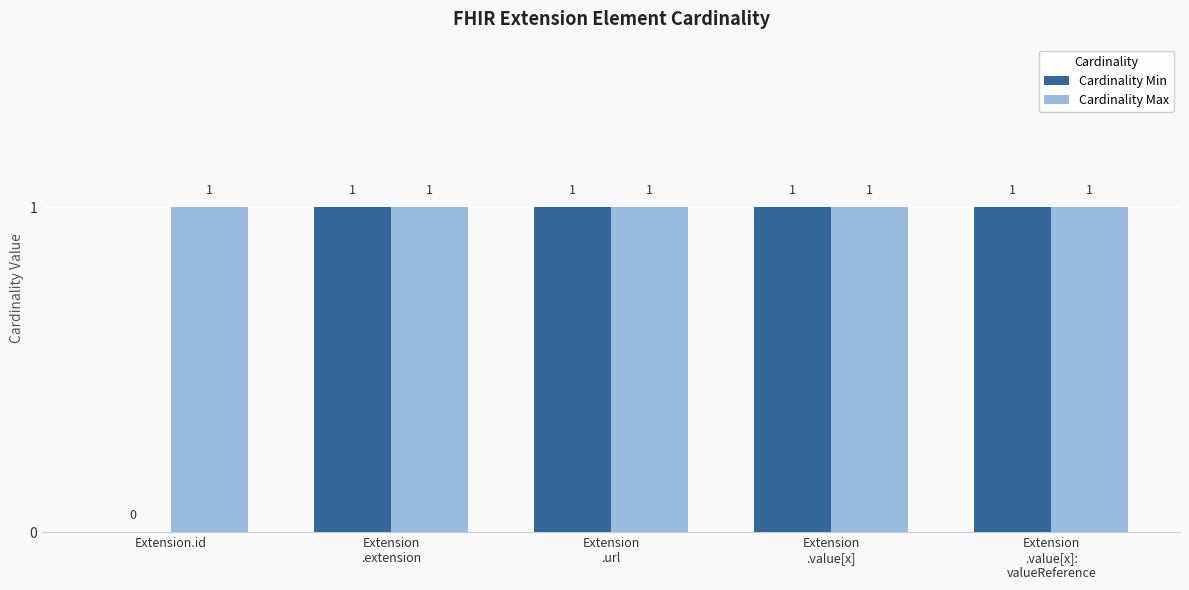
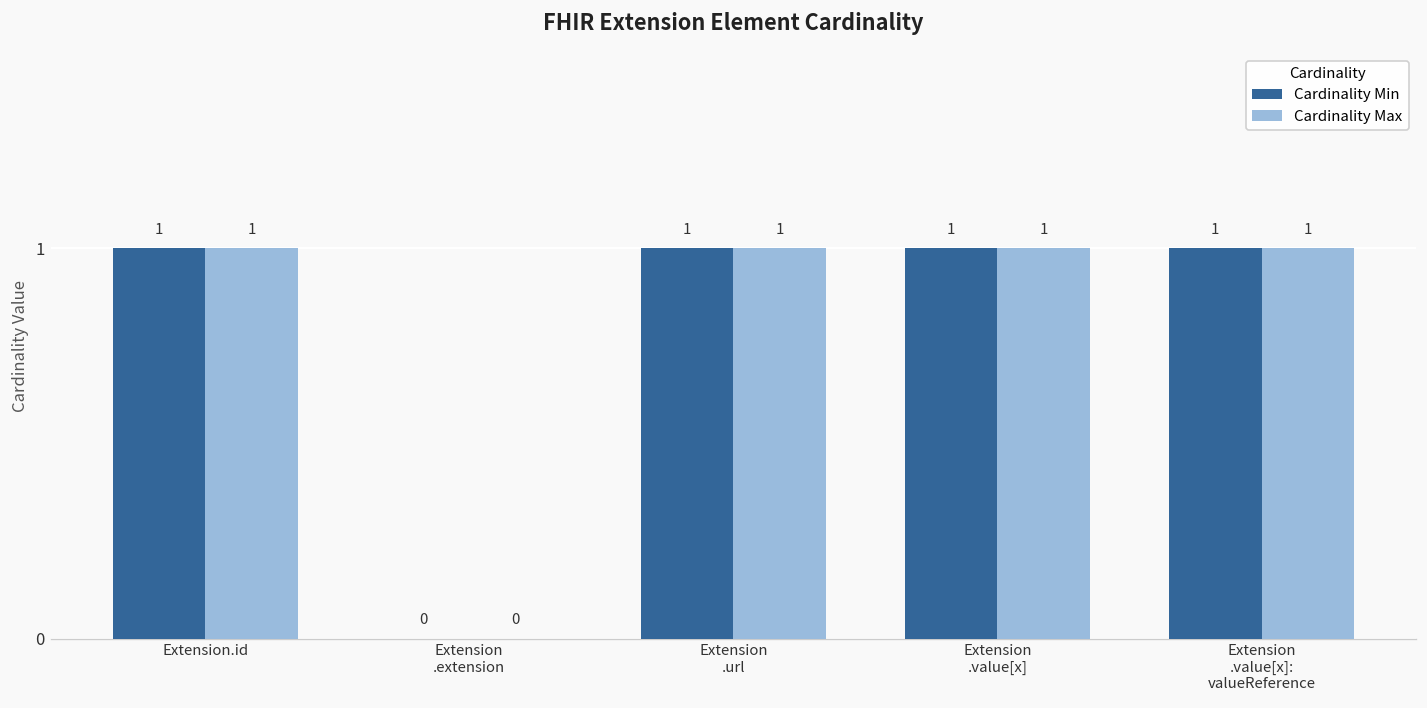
Cardinality Min, Extension.id: 0 -> 1
Cardinality Min, Extension .extension: 1 -> 0
Cardinality Max, Extension .extension: 1 -> 0
